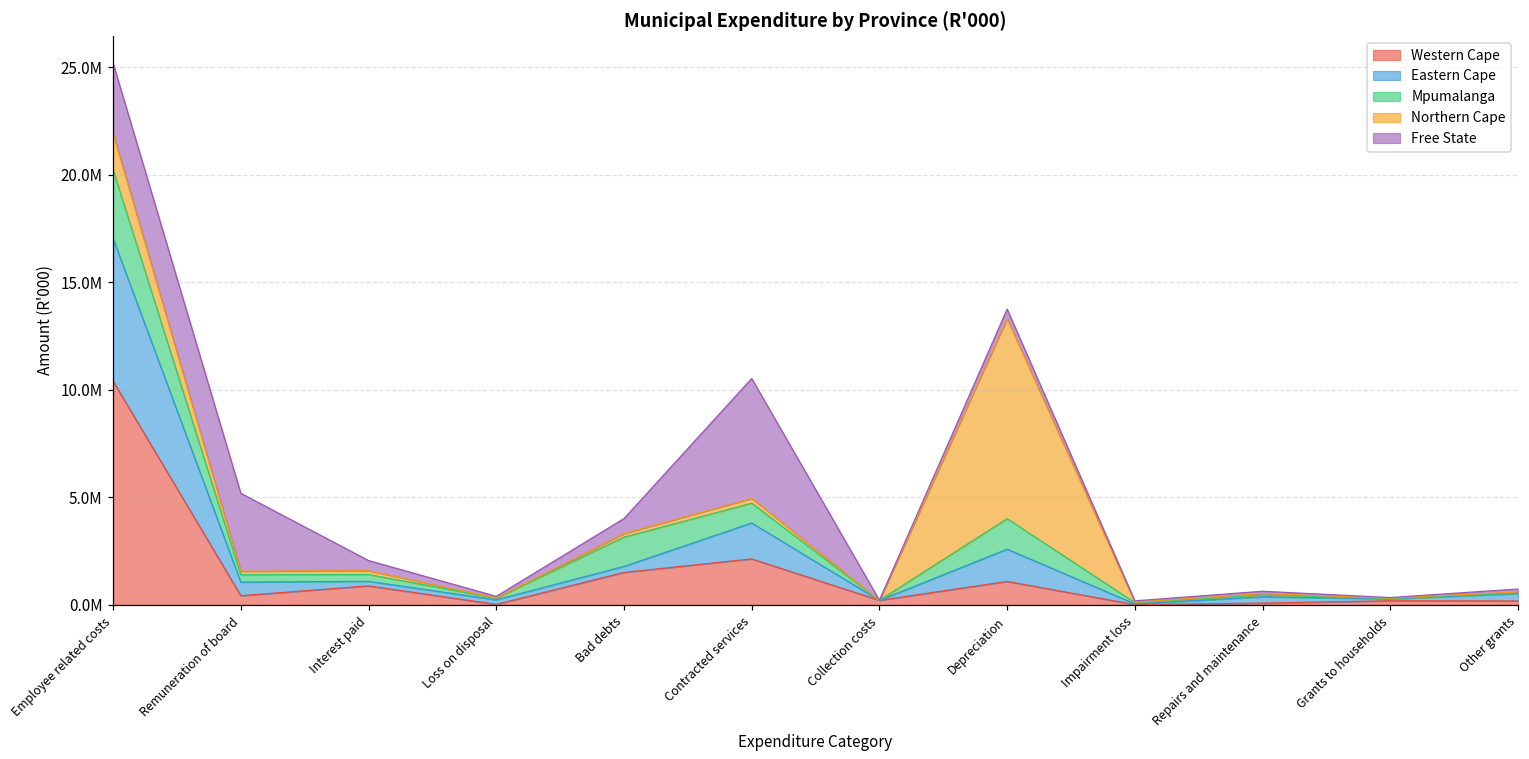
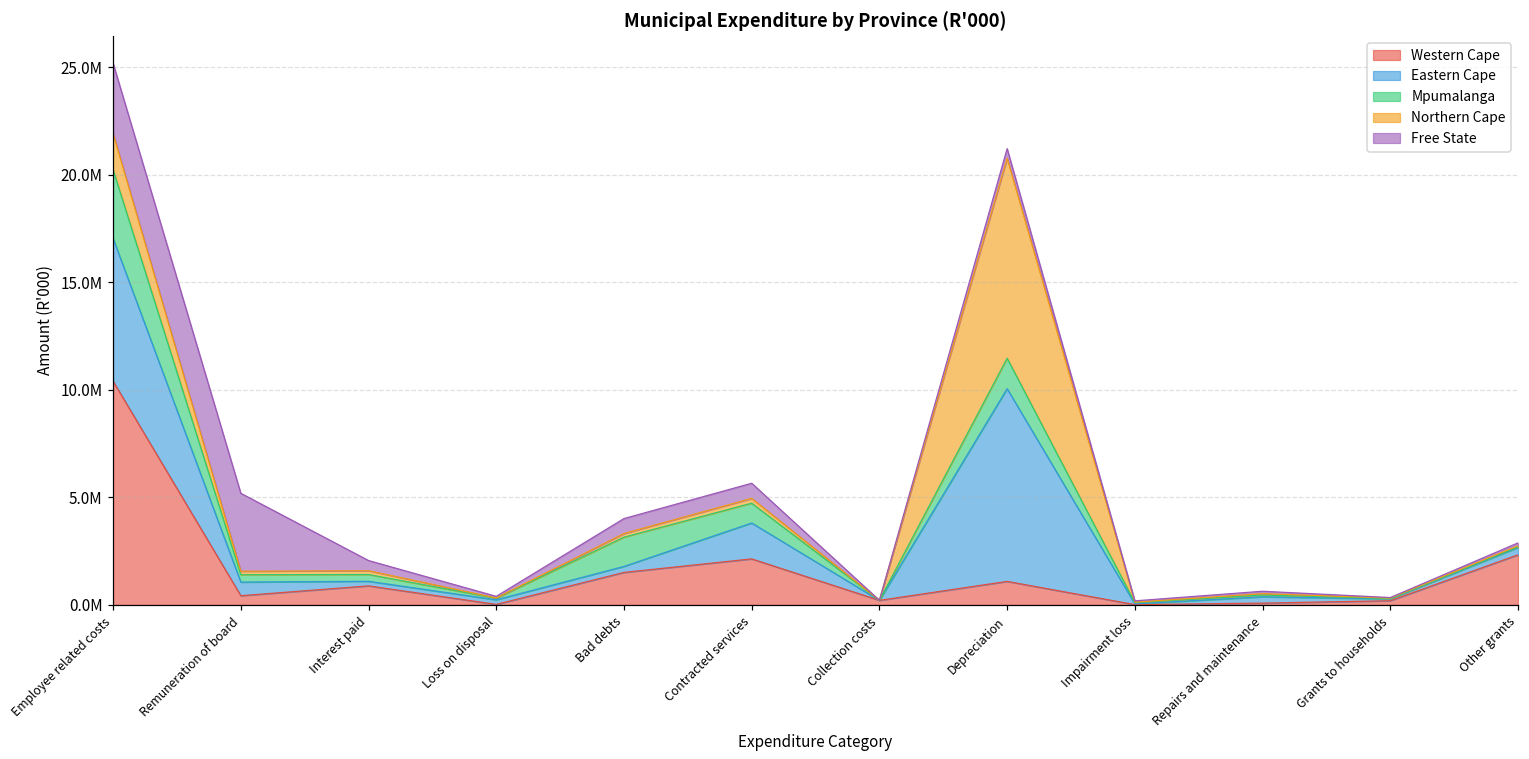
Free State, Contracted services: 5600000 -> 700000
Eastern Cape, Depreciation: 1500000 -> 9000000
Western Cape, Other grants: 200000 -> 2300000
